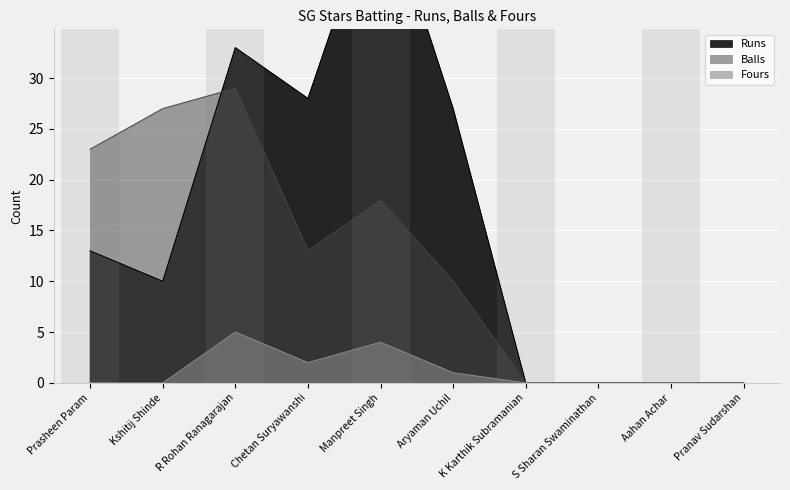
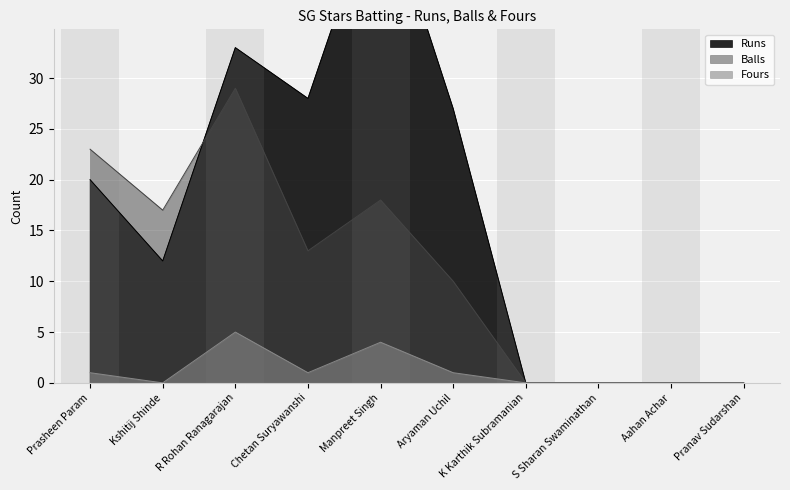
Runs, Prasheen Param: 13 -> 20
Fours, Prasheen Param: 0 -> 1
Runs, Kshitij Shinde: 10 -> 12
Balls, Kshitij Shinde: 27 -> 17
Fours, Chetan Suryawanshi: 2 -> 1
